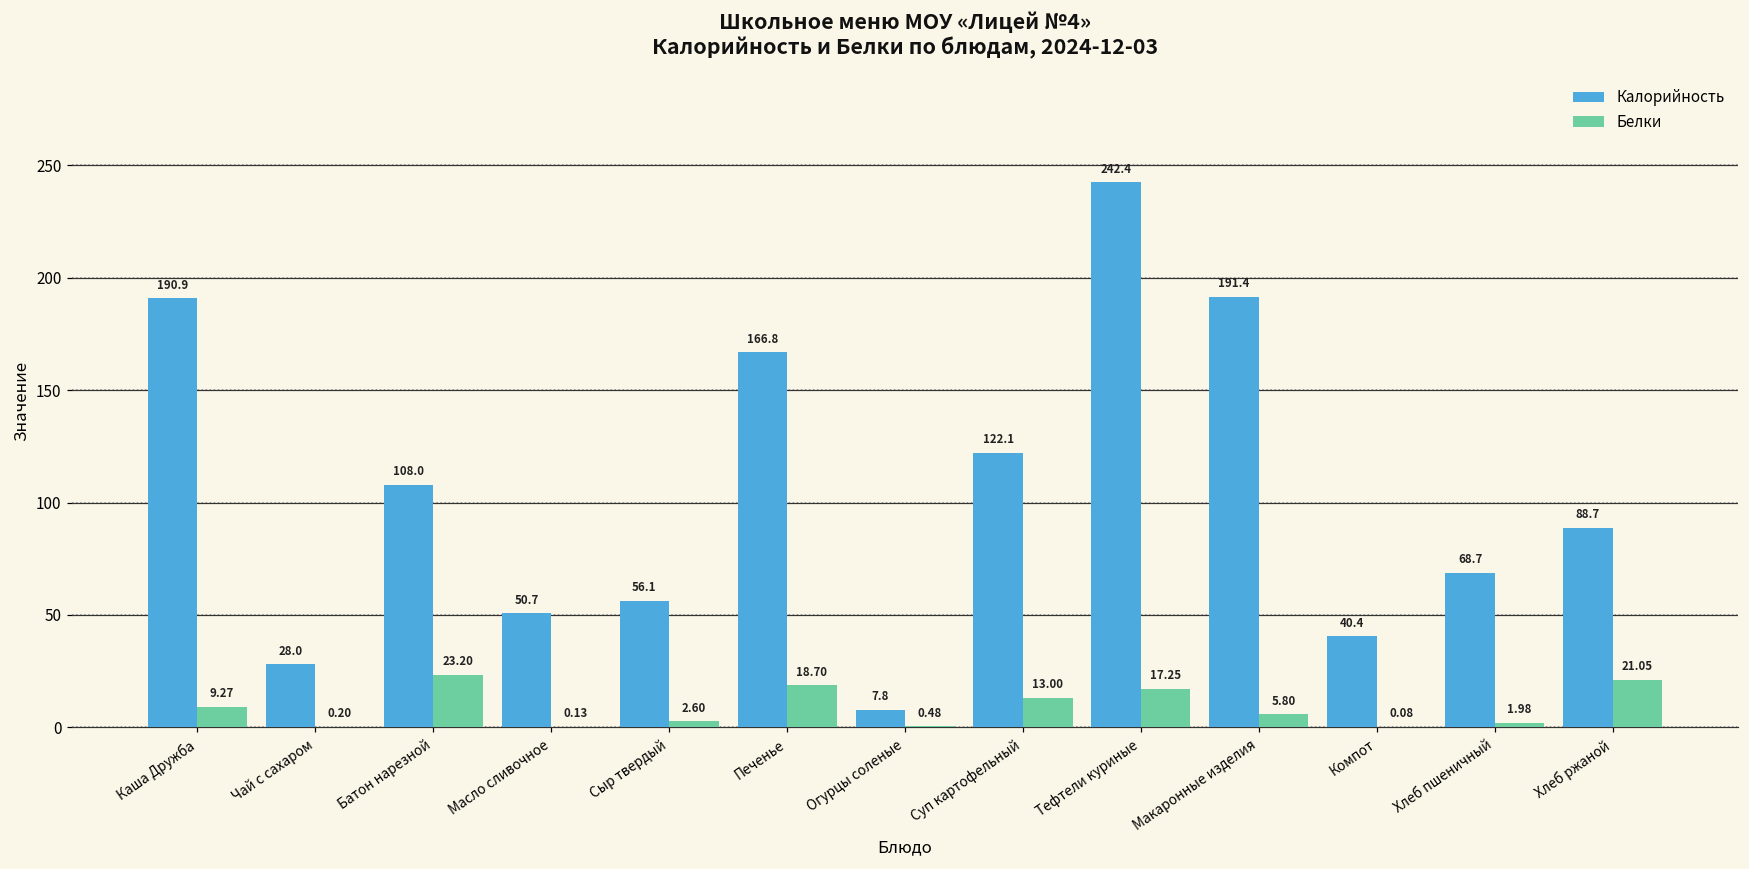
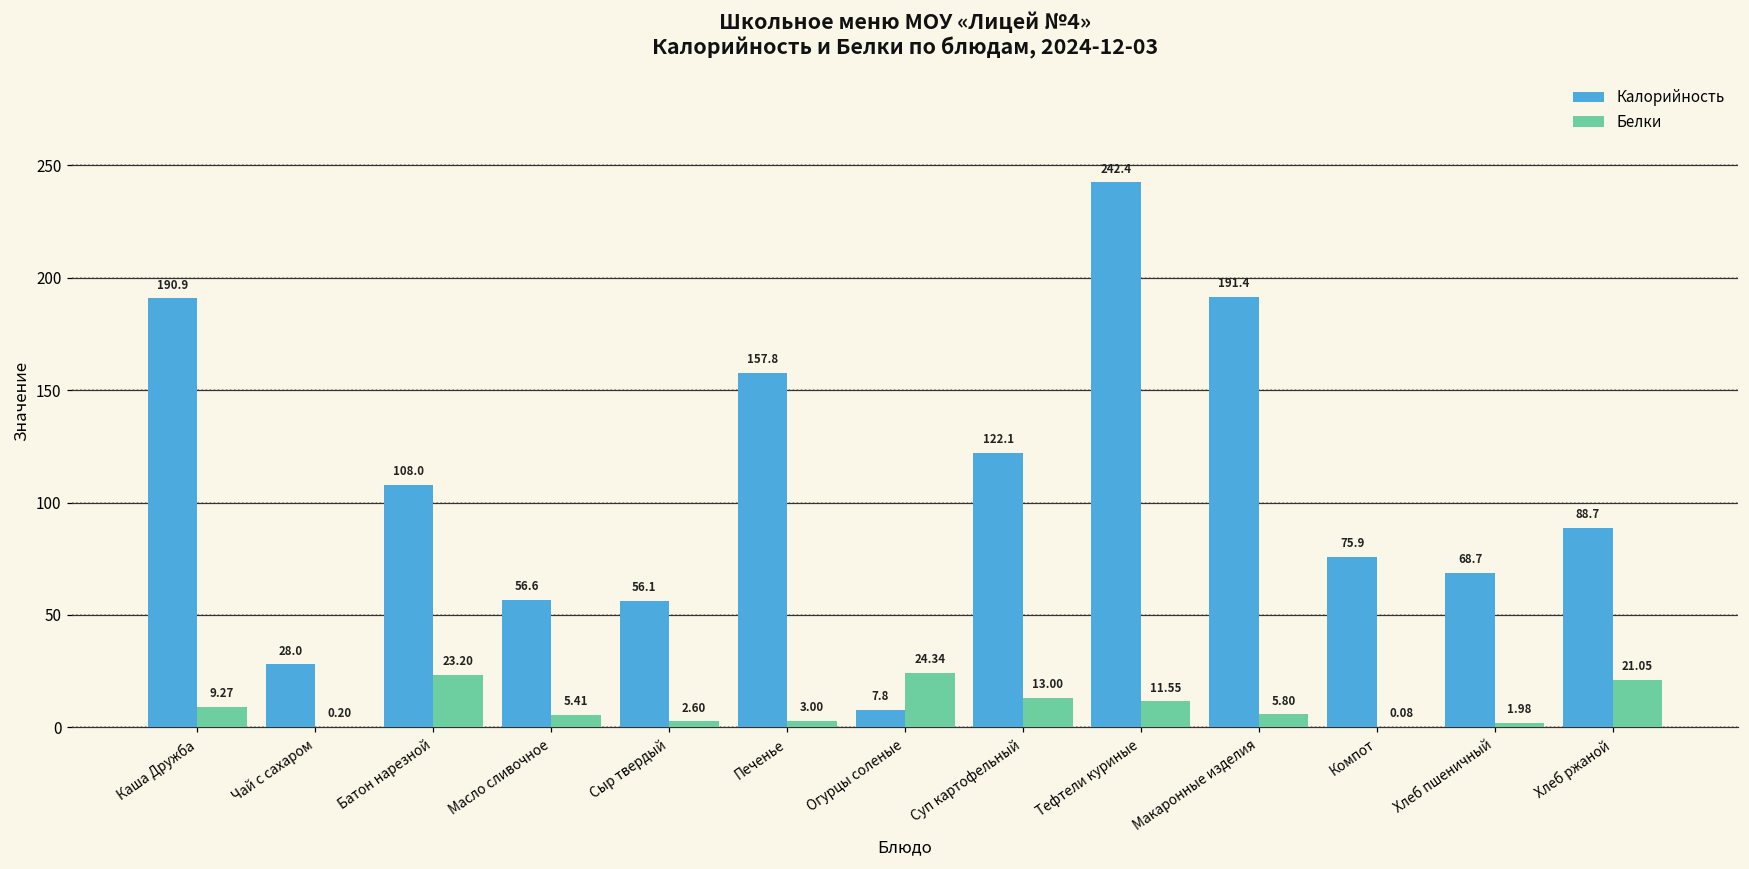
Калорийность, Масло сливочное: 50.7 -> 56.6
Белки, Масло сливочное: 0.13 -> 5.41
Калорийность, Печенье: 166.8 -> 157.8
Белки, Печенье: 18.70 -> 3.00
Белки, Огурцы соленые: 0.48 -> 24.34
Белки, Тефтели куриные: 17.25 -> 11.55
Калорийность, Компот: 40.4 -> 75.9
